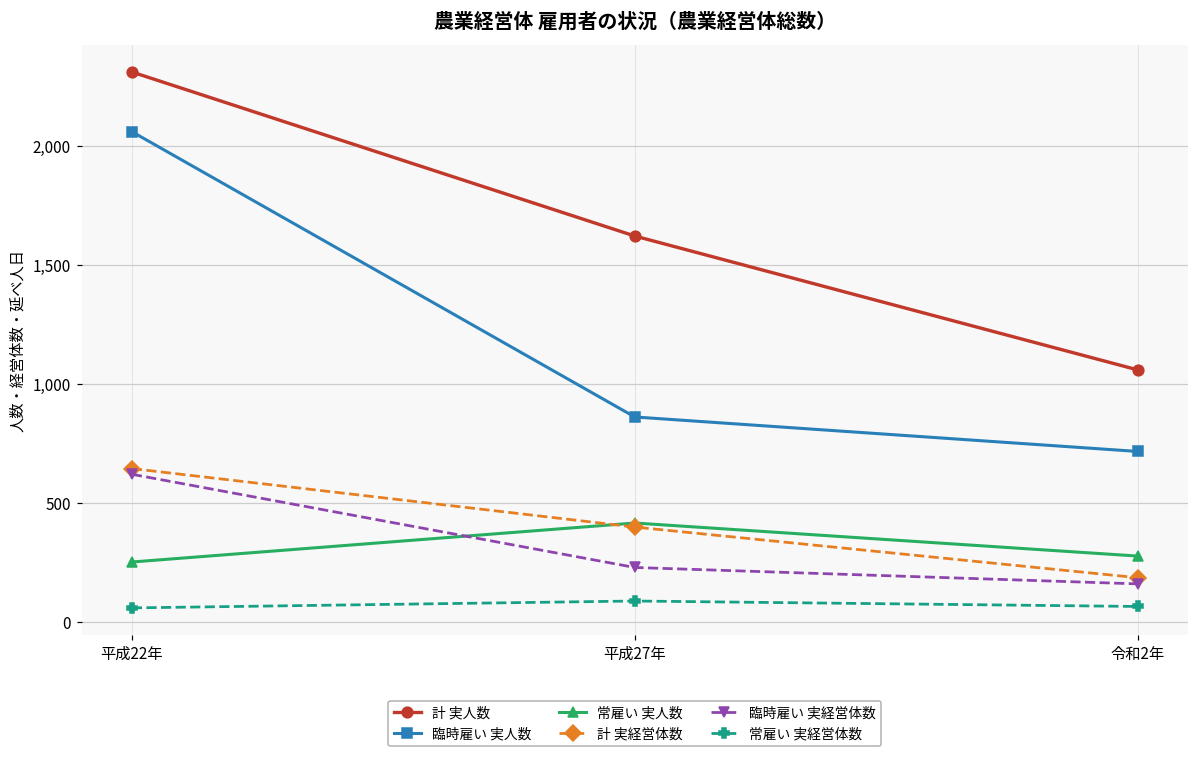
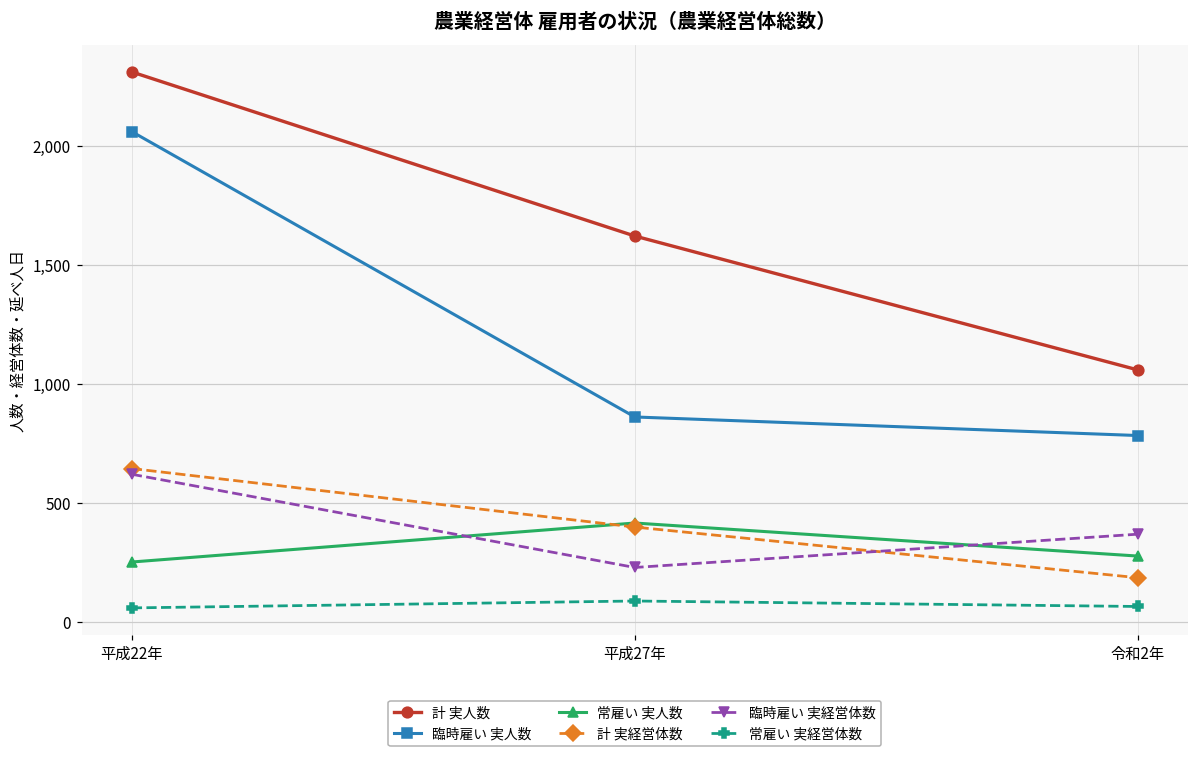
臨時雇い 実人数, 令和2年: 720 -> 780
臨時雇い 実経営体数, 令和2年: 160 -> 370
